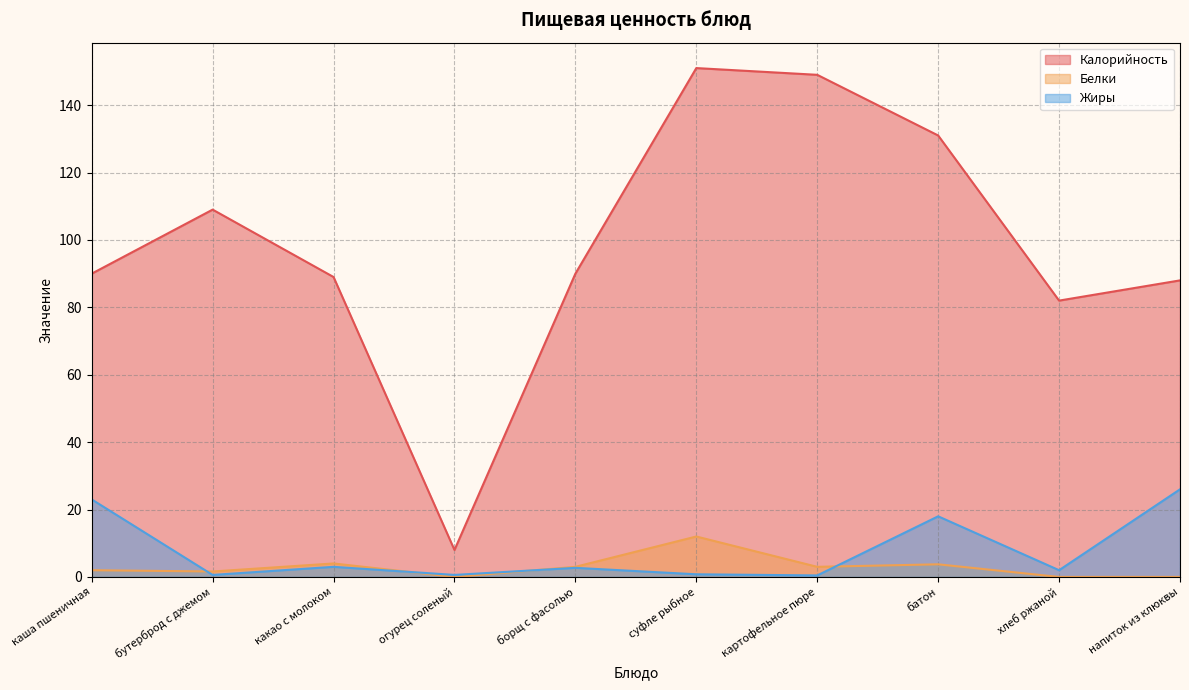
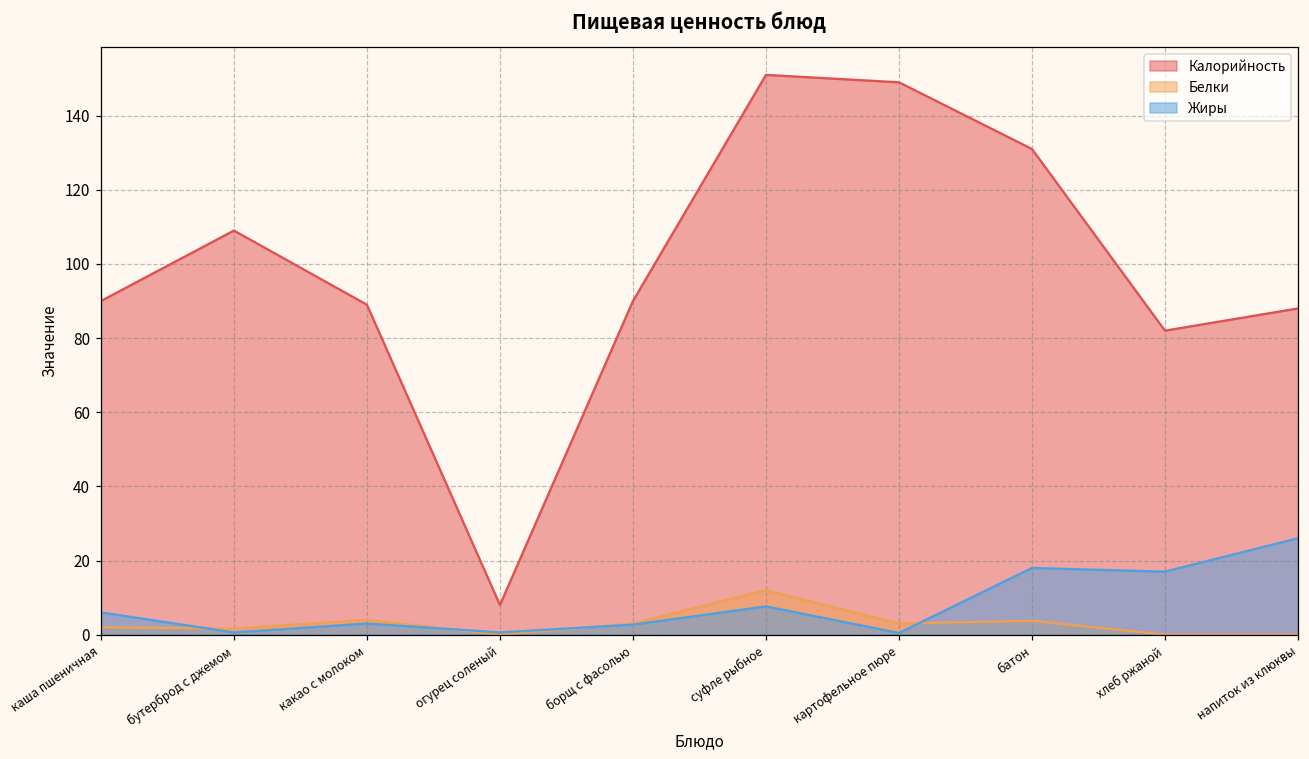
Жиры, каша пшеничная: 23 -> 6
Жиры, суфле рыбное: 1 -> 8
Жиры, хлеб ржаной: 2 -> 17
